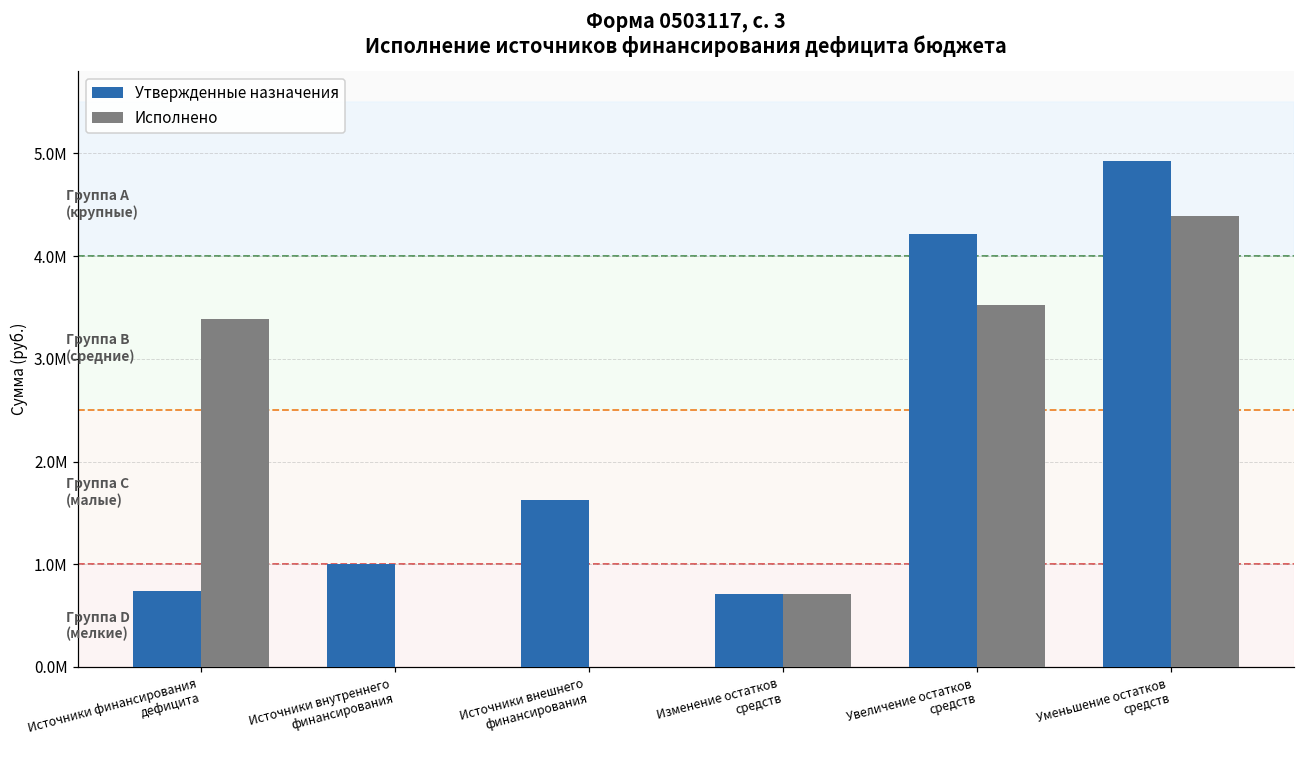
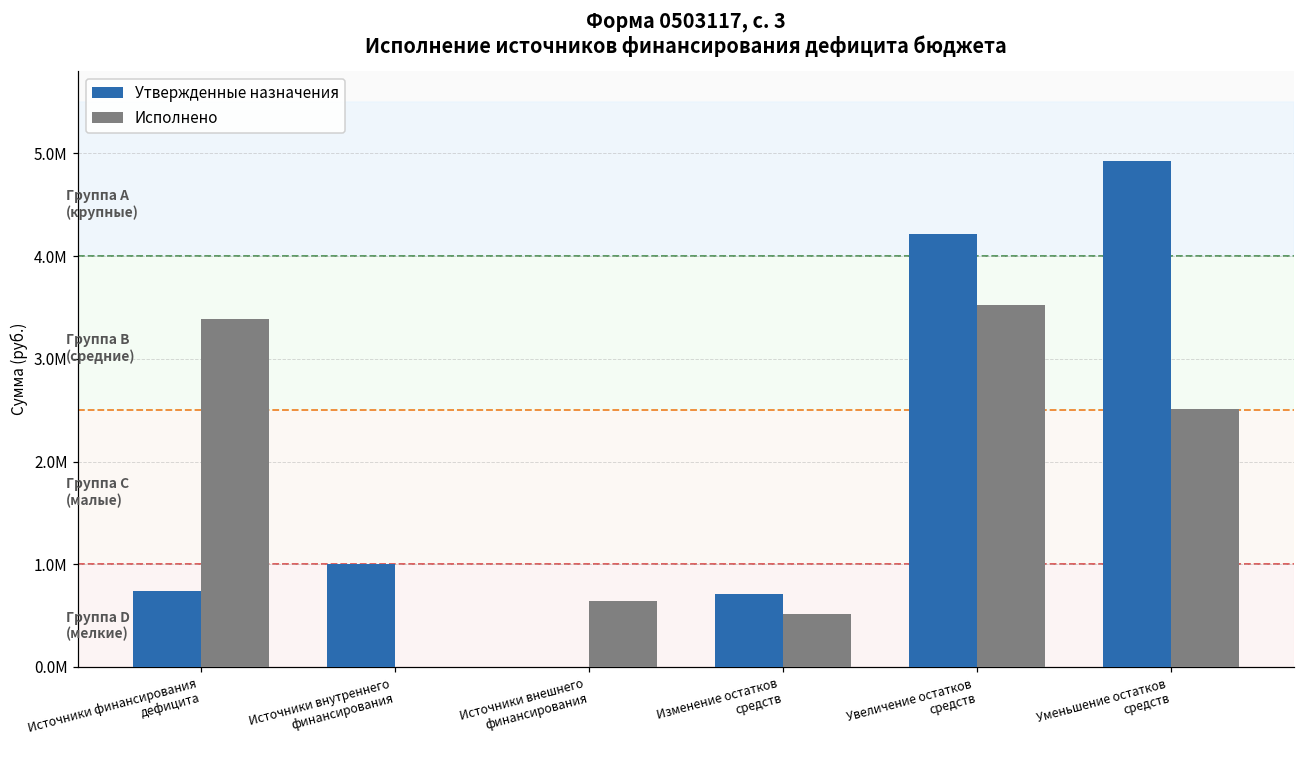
Утвержденные назначения, Источники внешнего финансирования: 1600000 -> 0
Исполнено, Источники внешнего финансирования: 0 -> 600000
Исполнено, Изменение остатков средств: 700000 -> 500000
Исполнено, Уменьшение остатков средств: 4400000 -> 2500000
